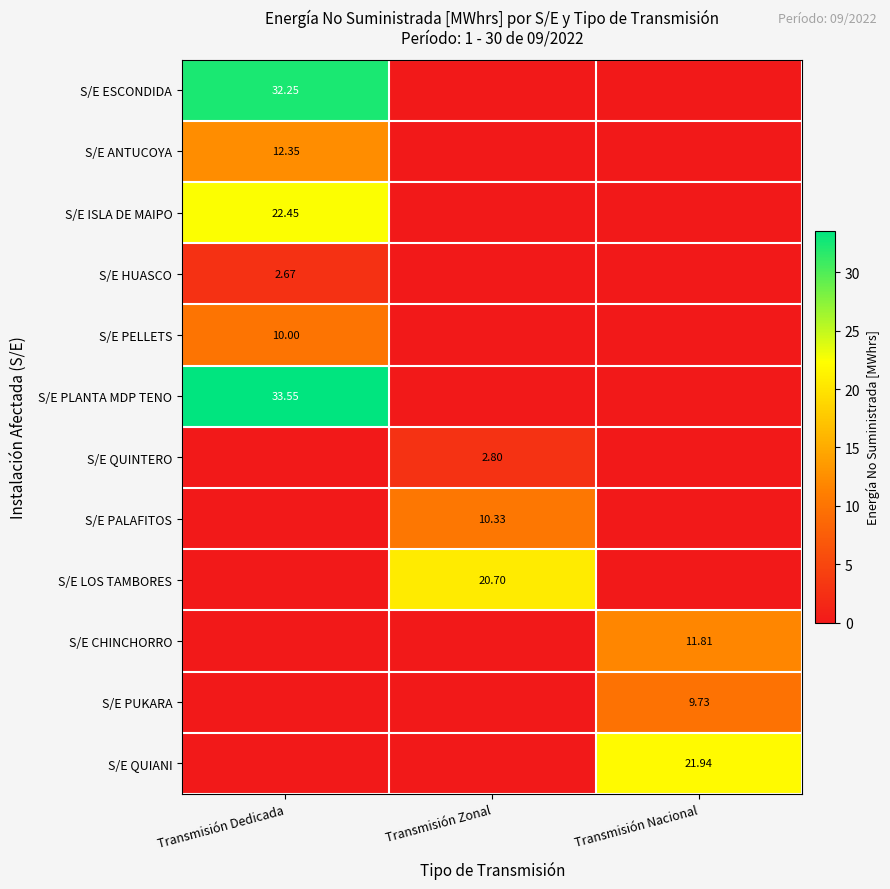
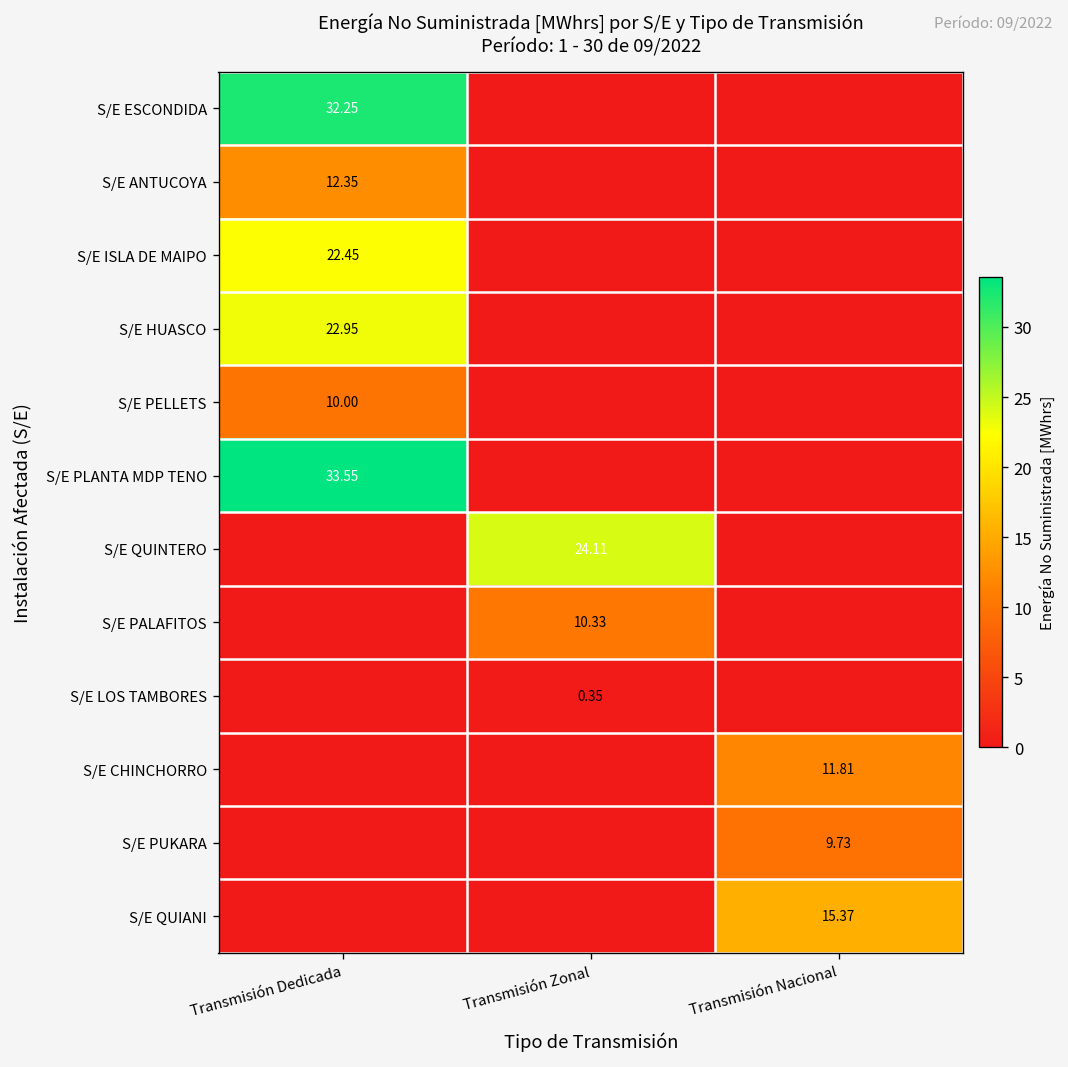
S/E HUASCO, Transmisión Dedicada: 2.67 -> 22.95
S/E QUINTERO, Transmisión Zonal: 2.80 -> 24.11
S/E LOS TAMBORES, Transmisión Zonal: 20.70 -> 0.35
S/E QUIANI, Transmisión Nacional: 21.94 -> 15.37
